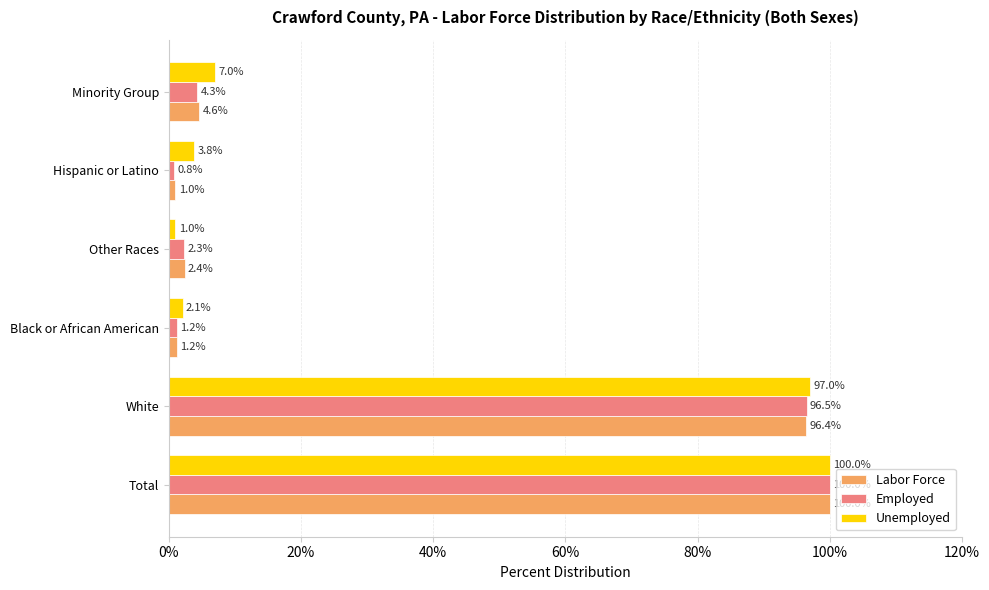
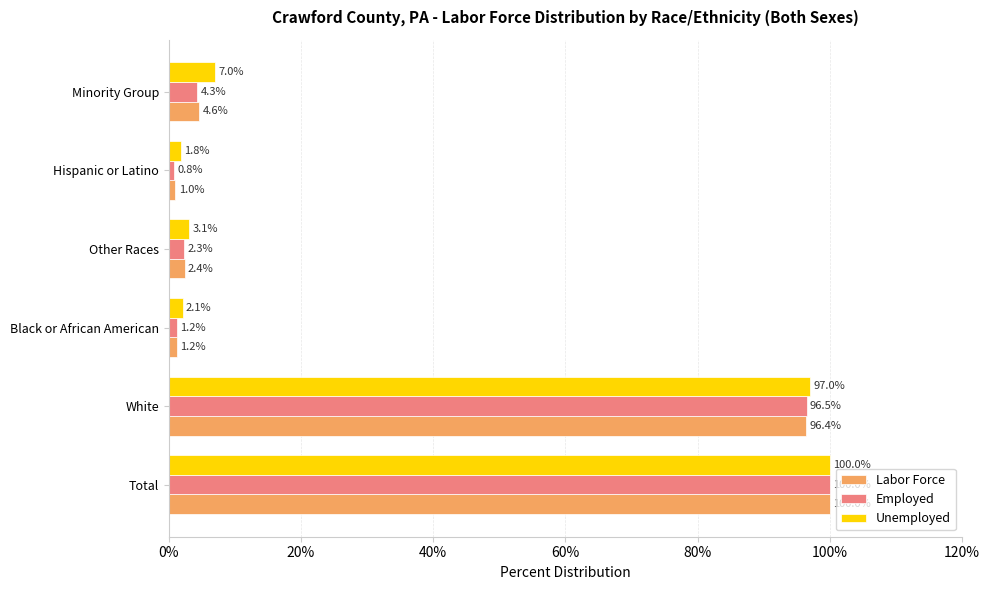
Unemployed, Hispanic or Latino: 3.8% -> 1.8%
Unemployed, Other Races: 1.0% -> 3.1%
